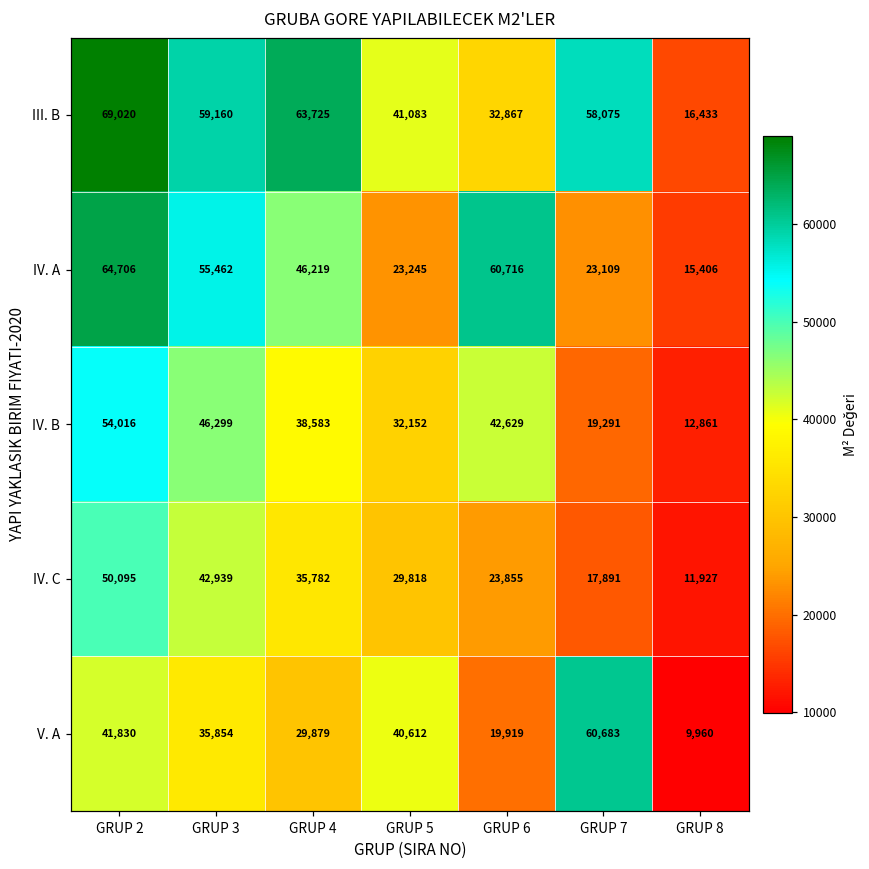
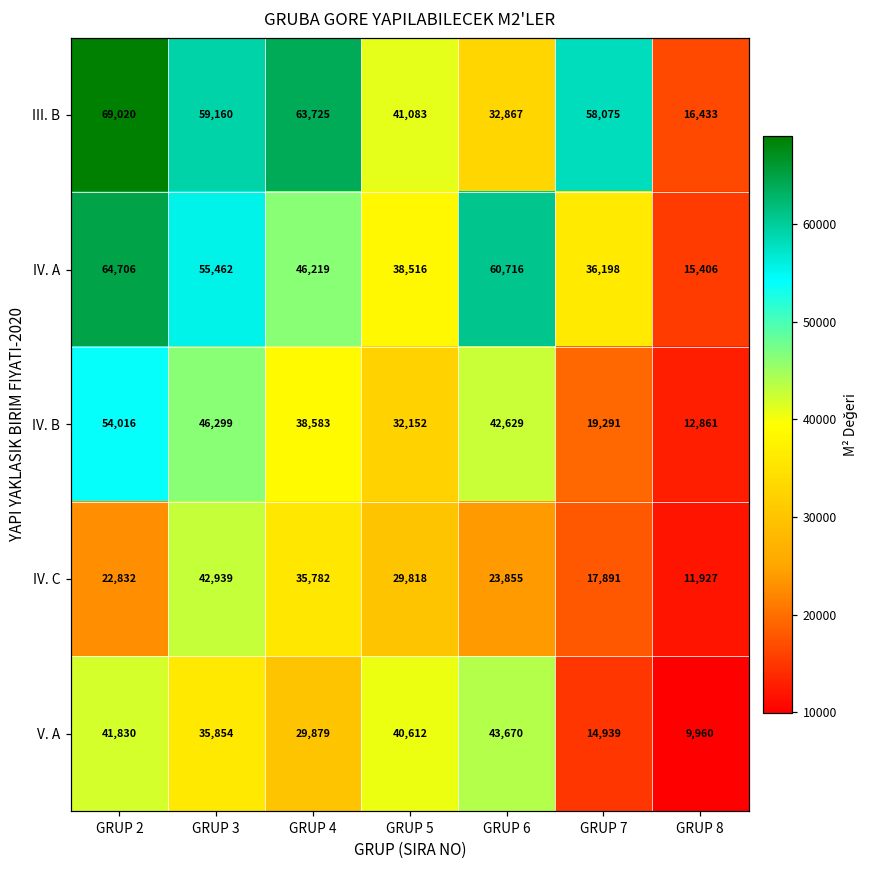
IV. A, GRUP 5: 23,245 -> 38,516
IV. A, GRUP 7: 23,109 -> 36,198
IV. C, GRUP 2: 50,095 -> 22,832
V. A, GRUP 6: 19,919 -> 43,670
V. A, GRUP 7: 60,683 -> 14,939
